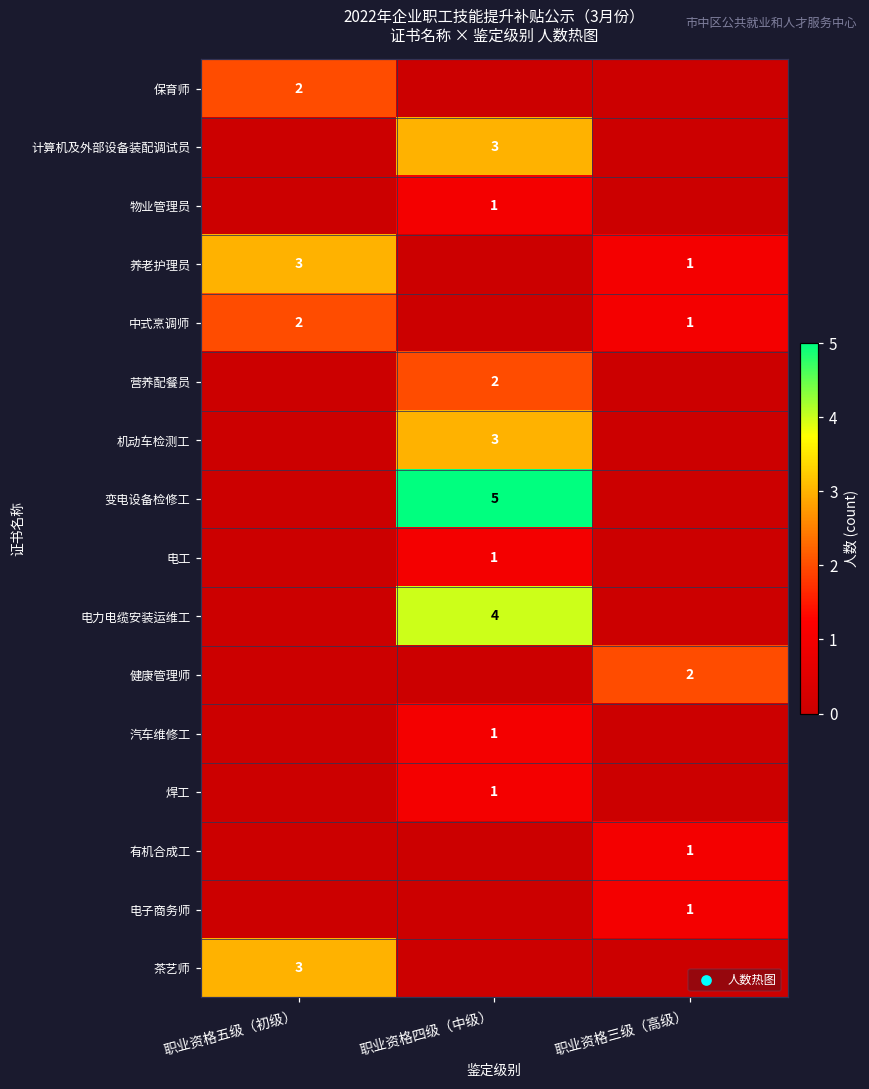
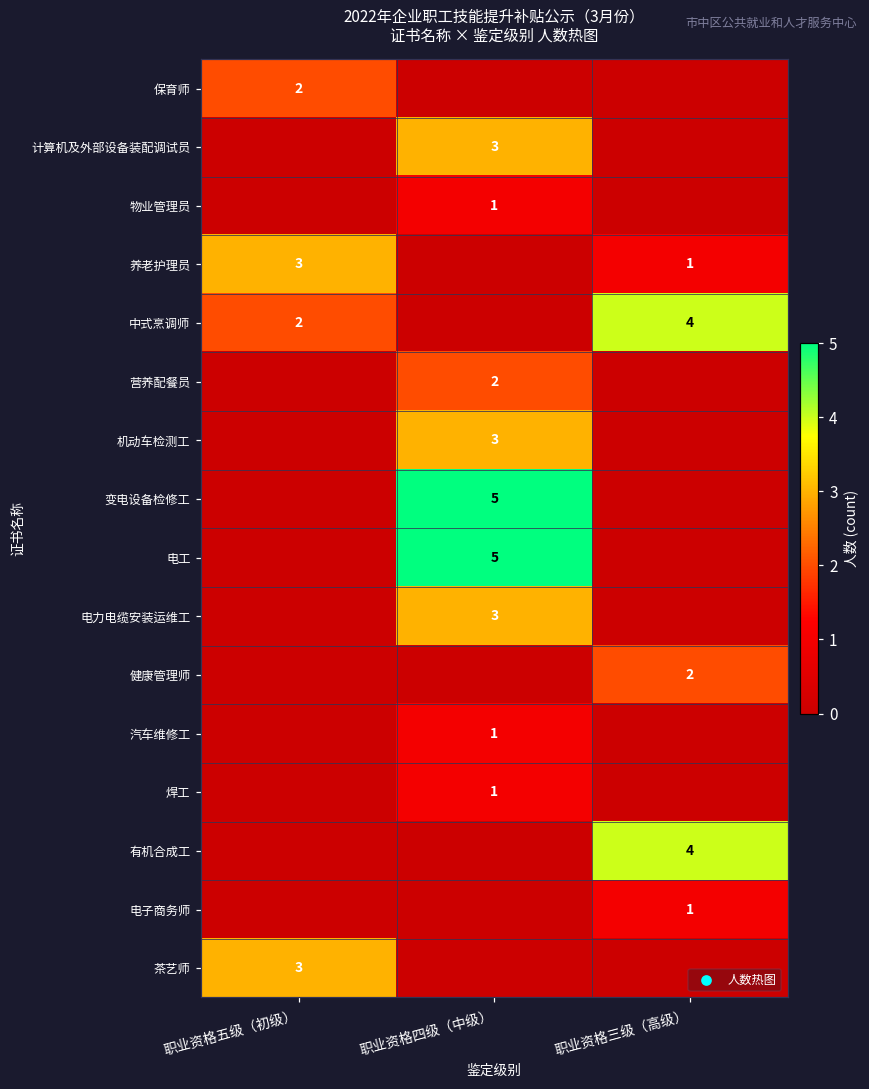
中式烹调师, 职业资格三级（高级）: 1 -> 4
电工, 职业资格四级（中级）: 1 -> 5
电力电缆安装运维工, 职业资格四级（中级）: 4 -> 3
有机合成工, 职业资格三级（高级）: 1 -> 4
